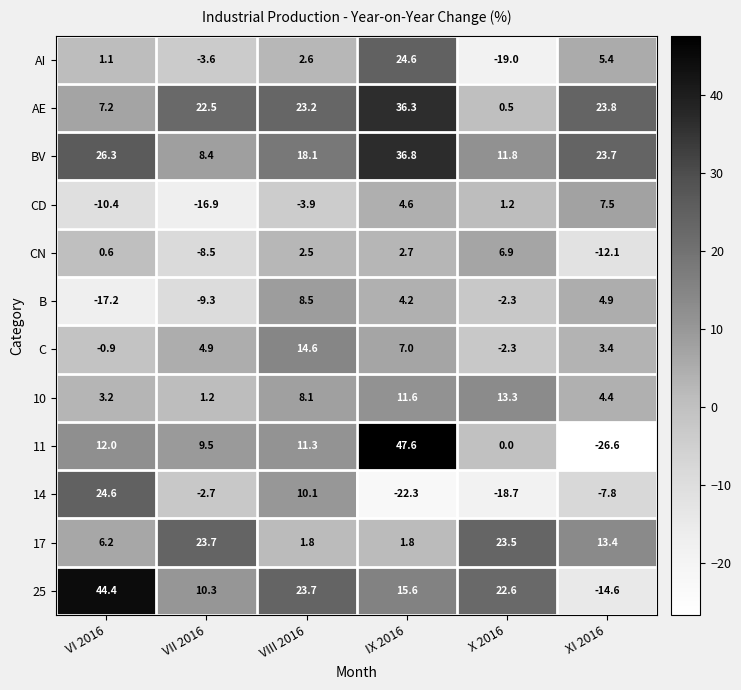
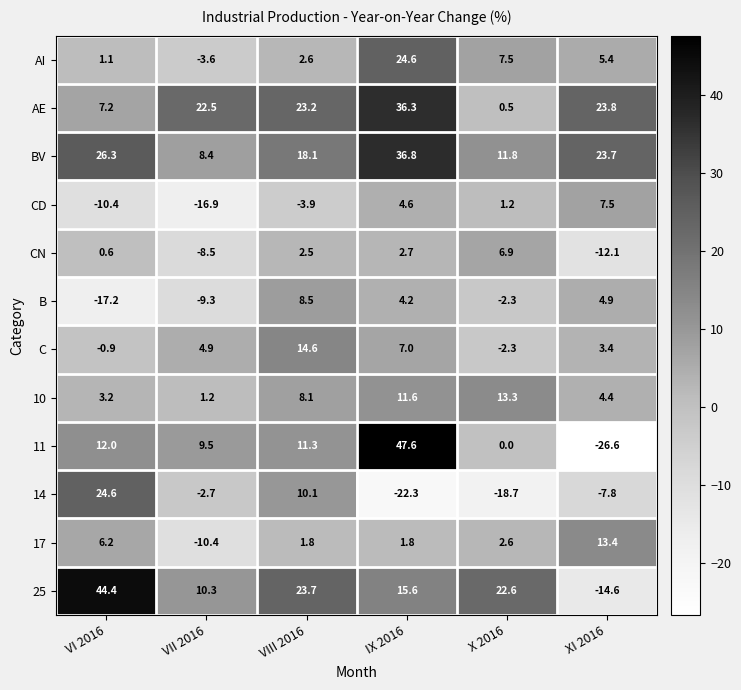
AI, X 2016: -19.0 -> 7.5
17, VII 2016: 23.7 -> -10.4
17, X 2016: 23.5 -> 2.6
